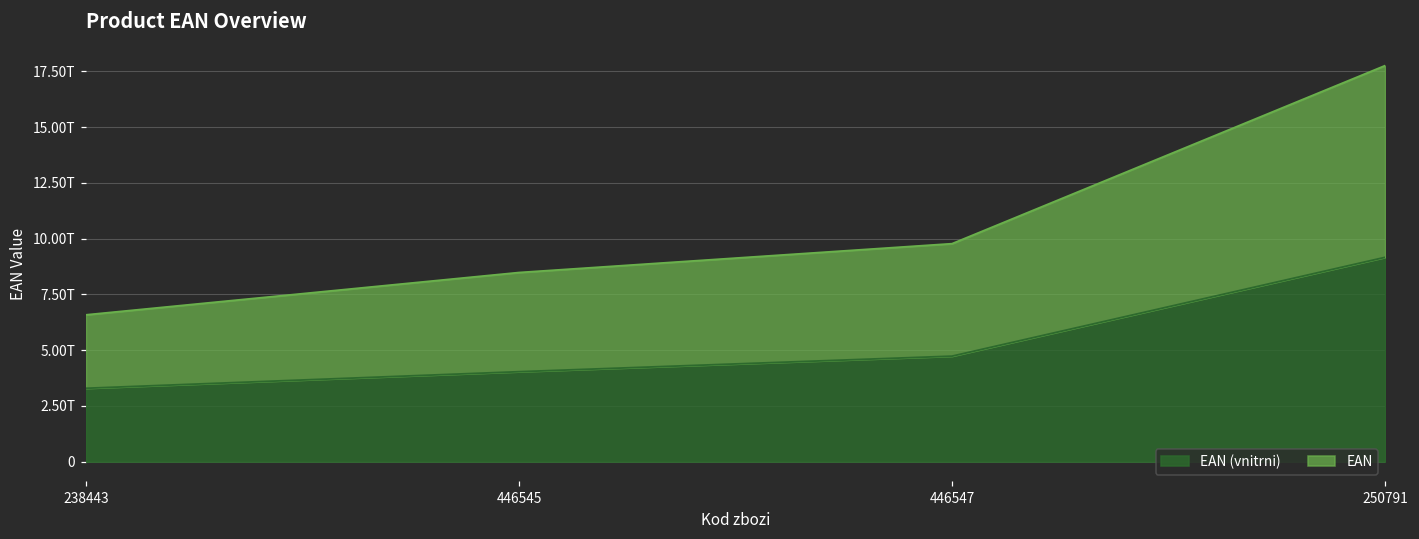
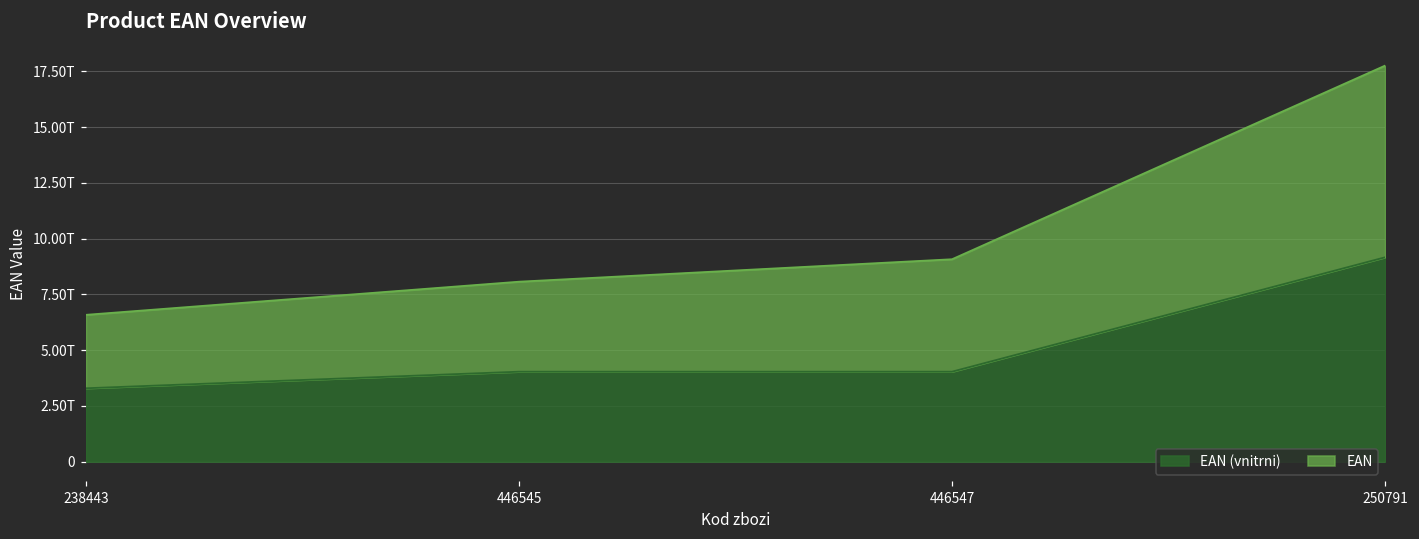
EAN, 446545: 4.4T -> 4.0T
EAN (vnitrni), 446547: 4.7T -> 4.0T
